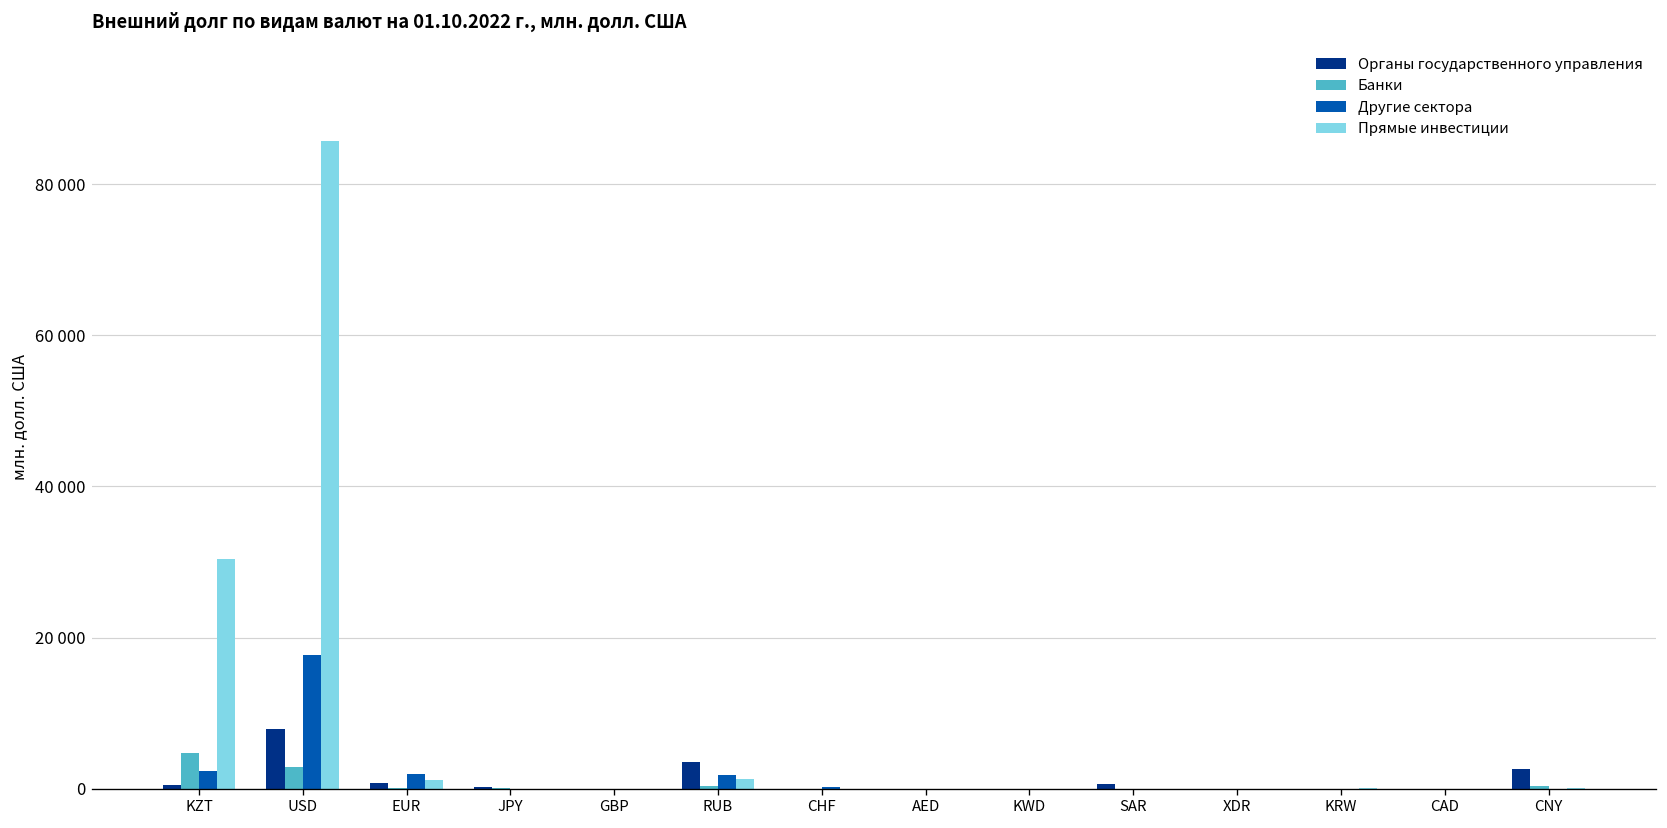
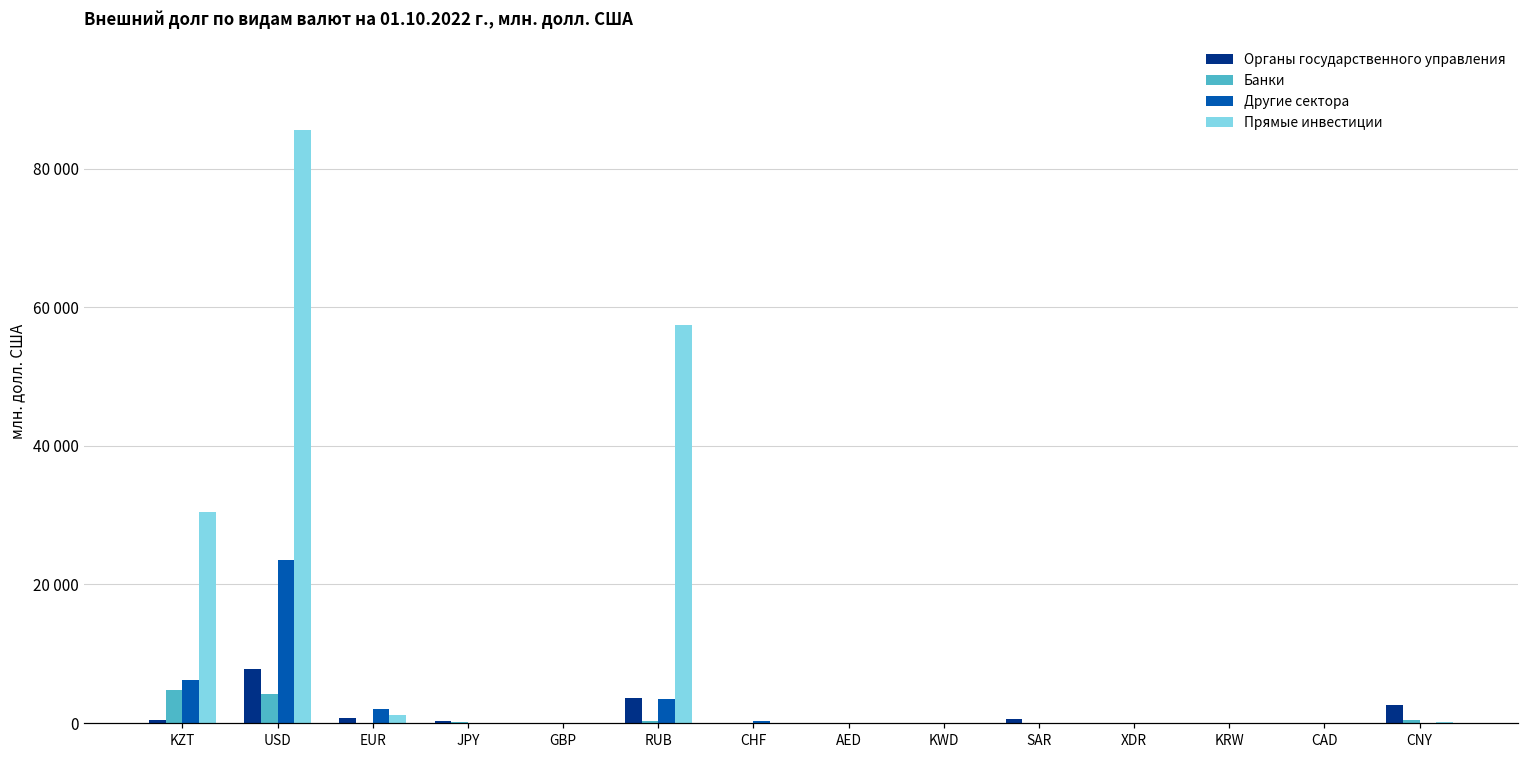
Другие сектора, KZT: 2000 -> 6000
Банки, USD: 3000 -> 4000
Другие сектора, USD: 18000 -> 23000
Другие сектора, RUB: 2000 -> 3000
Прямые инвестиции, RUB: 1000 -> 57000
